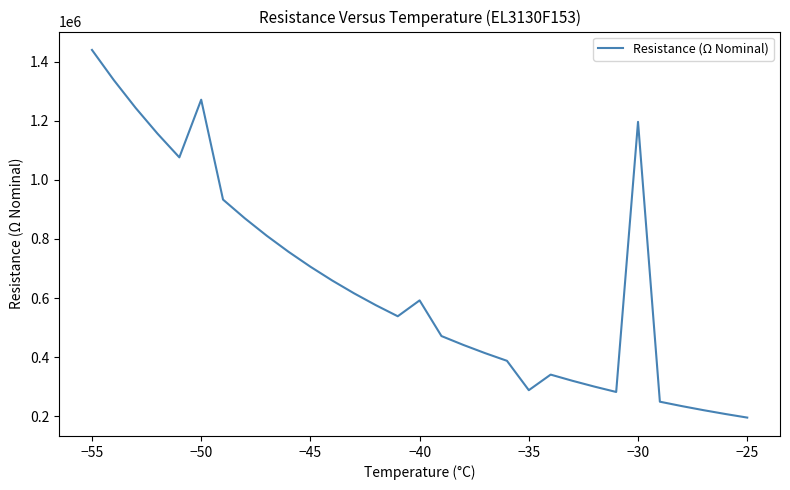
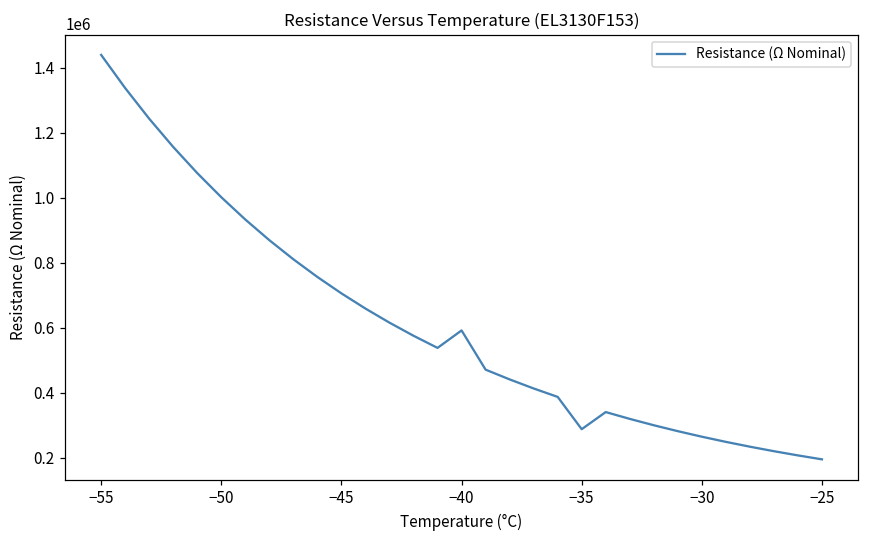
−50: 1270000 -> 1000000
−30: 1200000 -> 270000
